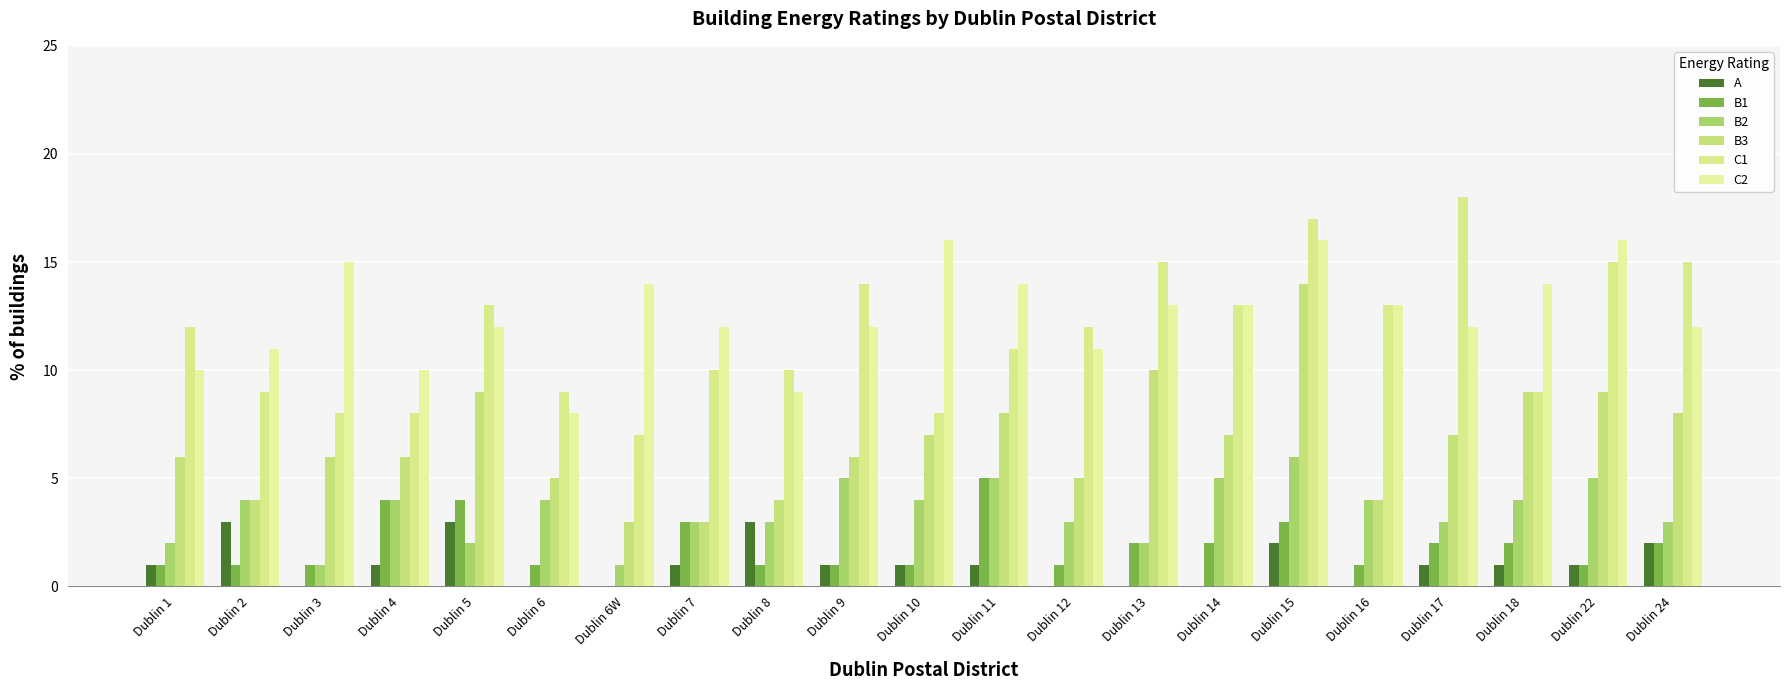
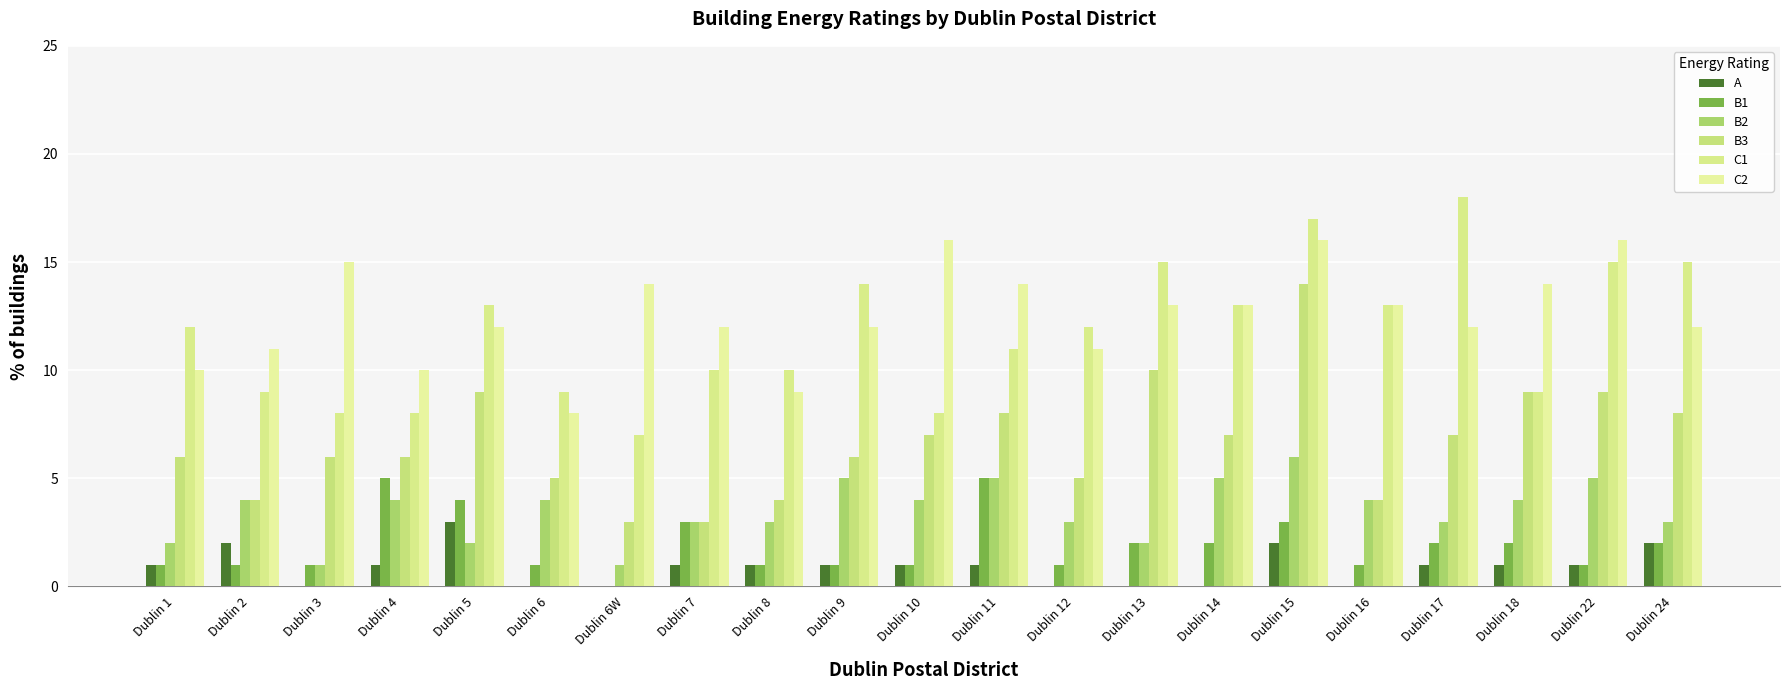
A, Dublin 2: 3 -> 2
B1, Dublin 4: 4 -> 5
A, Dublin 8: 3 -> 1
